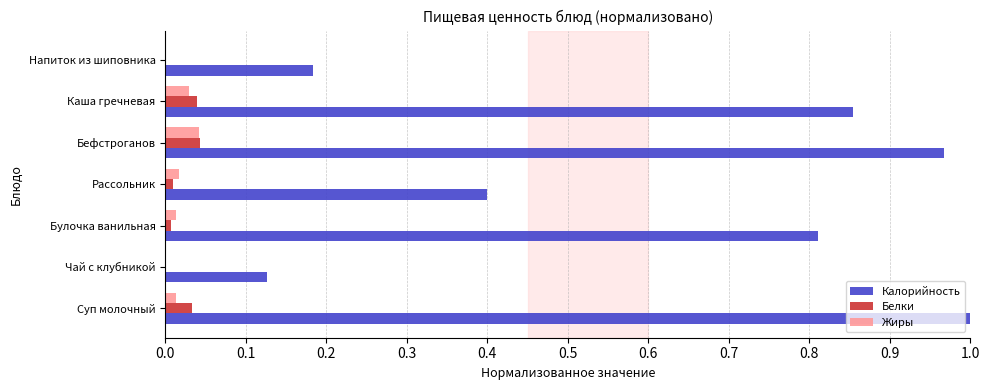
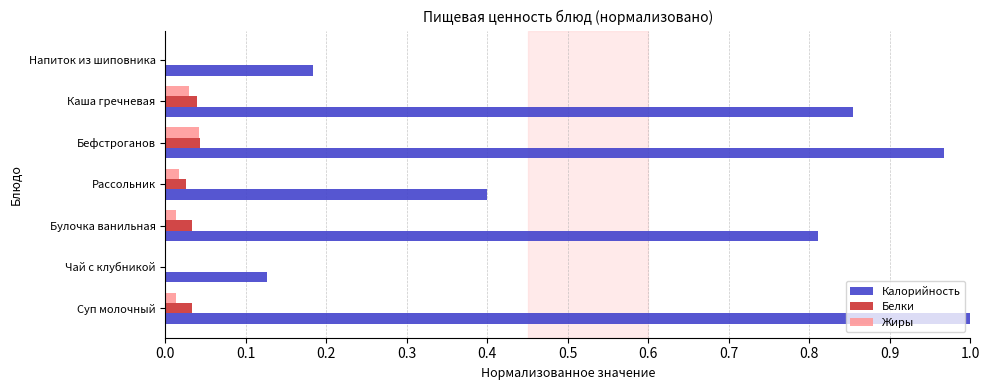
Белки, Рассольник: 0.01 -> 0.03
Белки, Булочка ванильная: 0.01 -> 0.03
